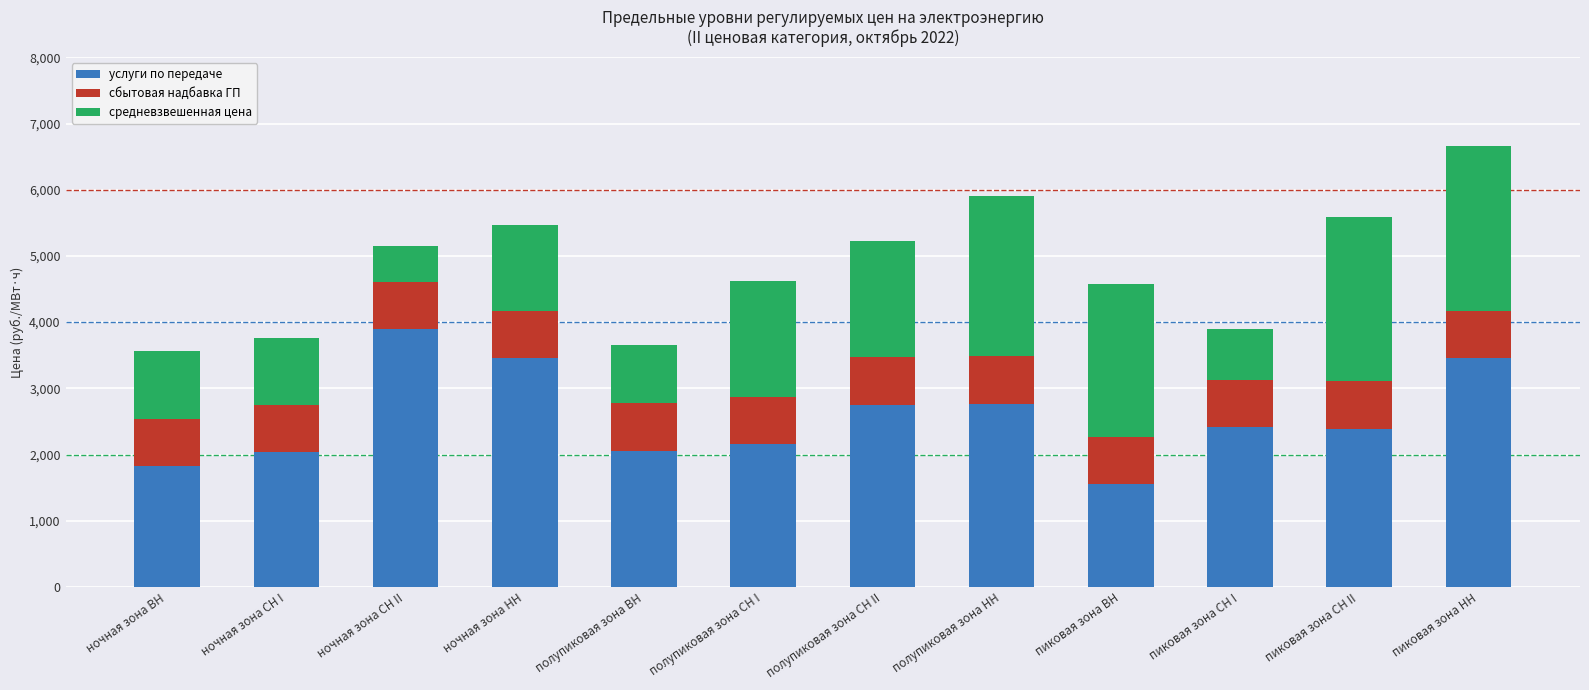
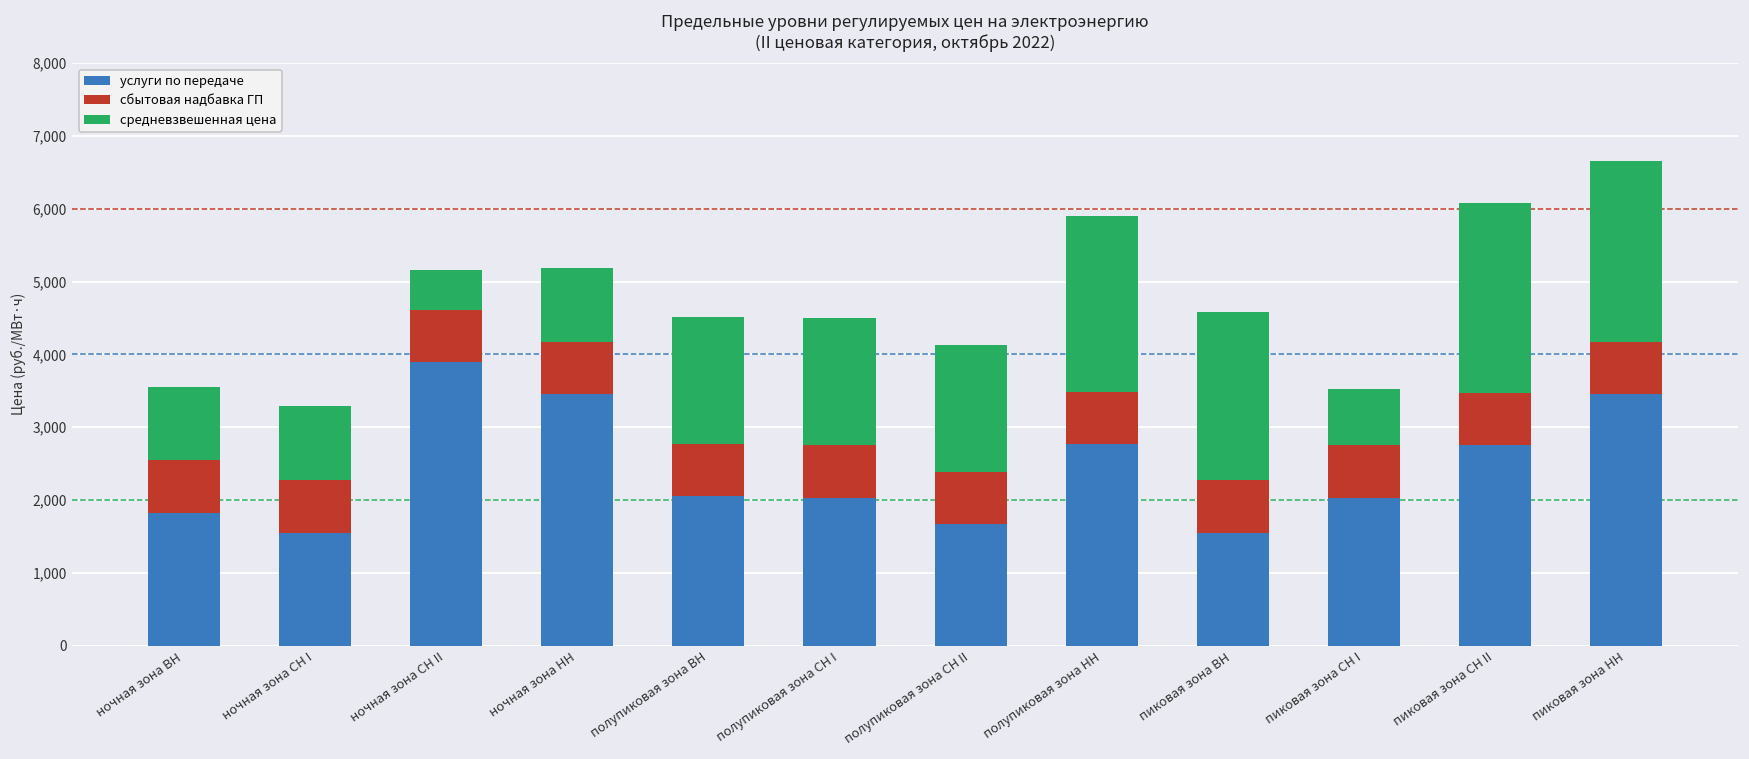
услуги по передаче, ночная зона СН I: 2,000 -> 1,500
средневзвешенная цена, ночная зона НН: 1,300 -> 1,000
средневзвешенная цена, полупиковая зона ВН: 900 -> 1,700
услуги по передаче, полупиковая зона СН I: 2,200 -> 2,000
услуги по передаче, полупиковая зона СН II: 2,800 -> 1,700
услуги по передаче, пиковая зона СН I: 2,400 -> 2,000
услуги по передаче, пиковая зона СН II: 2,400 -> 2,800
средневзвешенная цена, пиковая зона СН II: 2,500 -> 2,600
